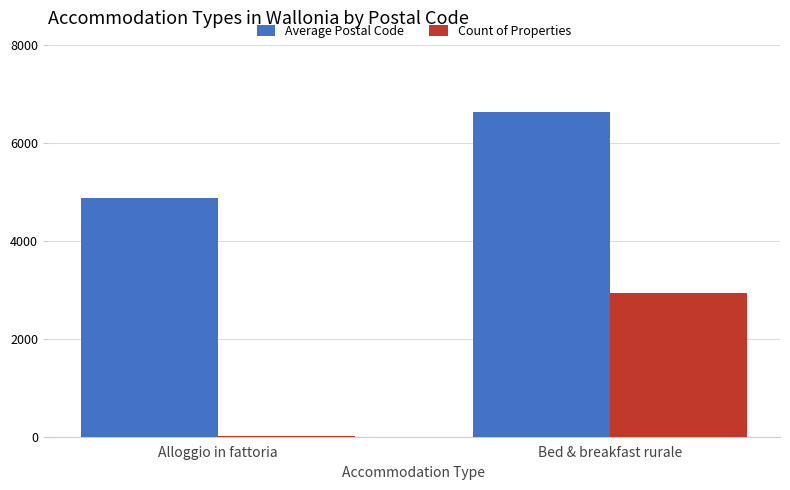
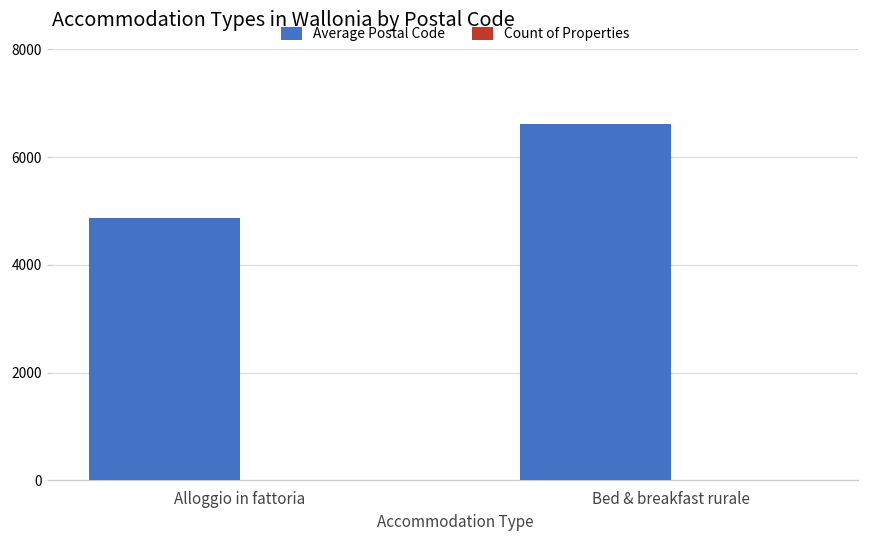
Count of Properties, Bed & breakfast rurale: 2900 -> 0
